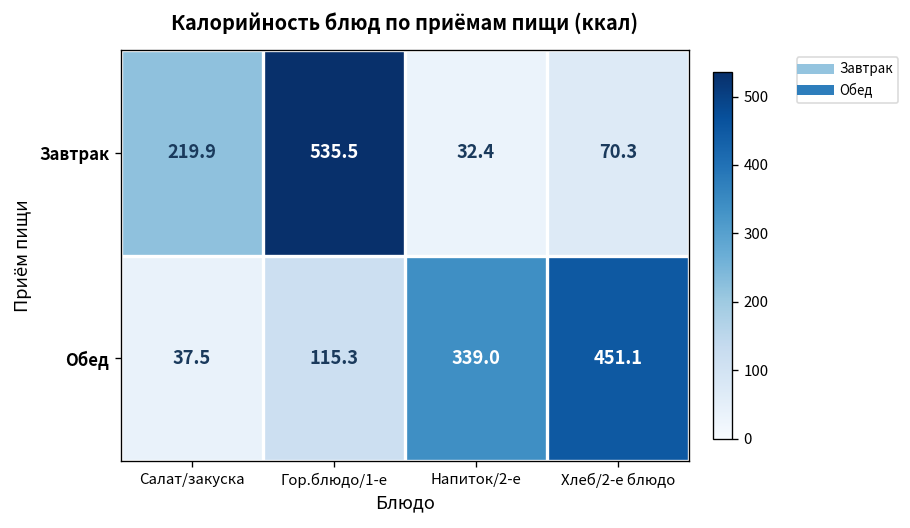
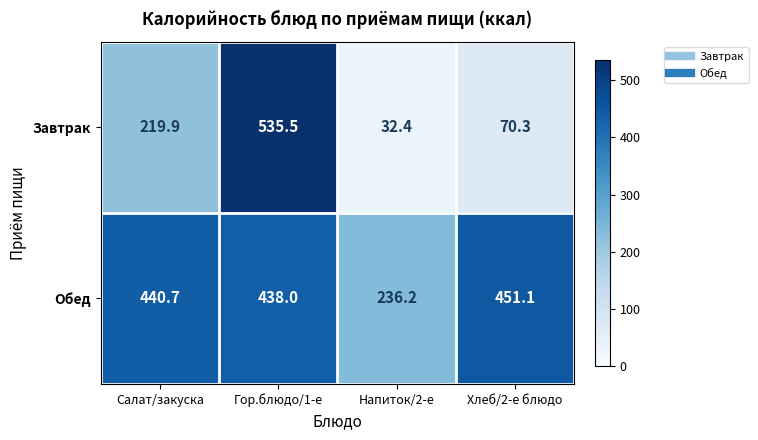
Обед, Салат/закуска: 37.5 -> 440.7
Обед, Гор.блюдо/1-е: 115.3 -> 438.0
Обед, Напиток/2-е: 339.0 -> 236.2
